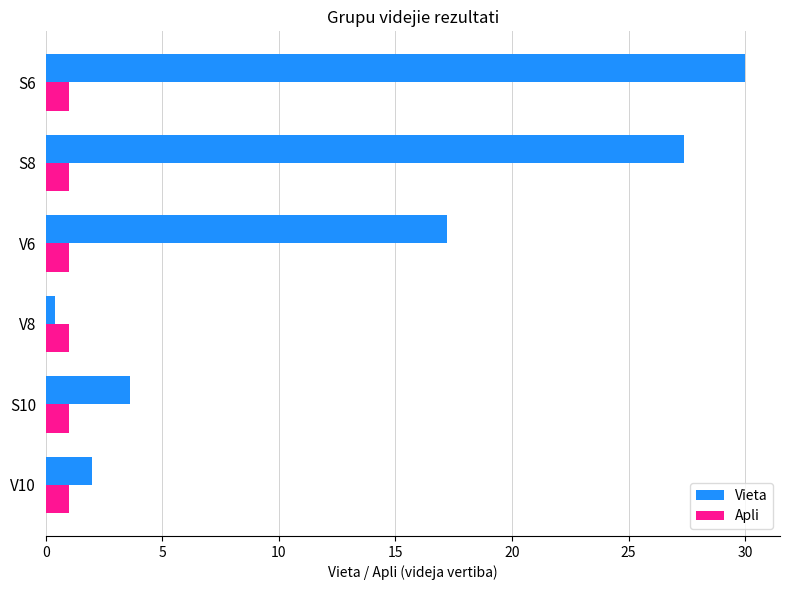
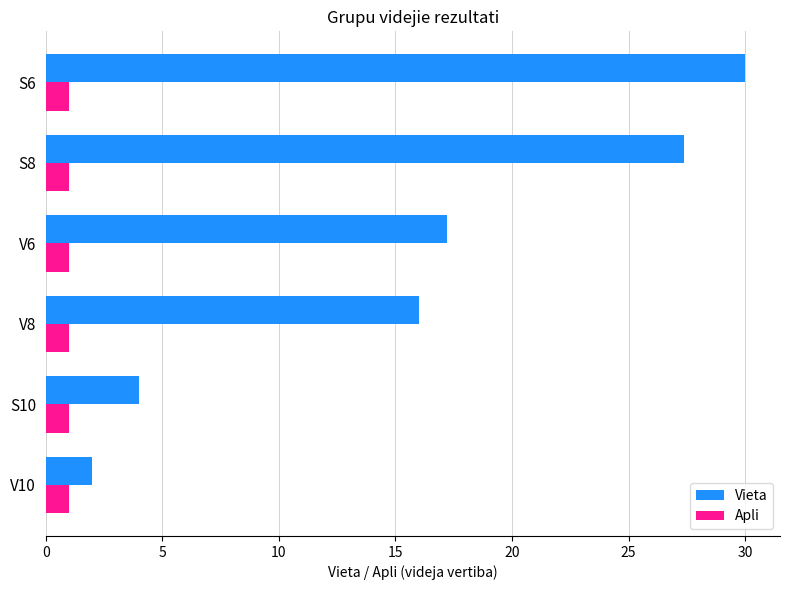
Vieta, V8: 0.4 -> 16.0
Vieta, S10: 3.6 -> 4.0
